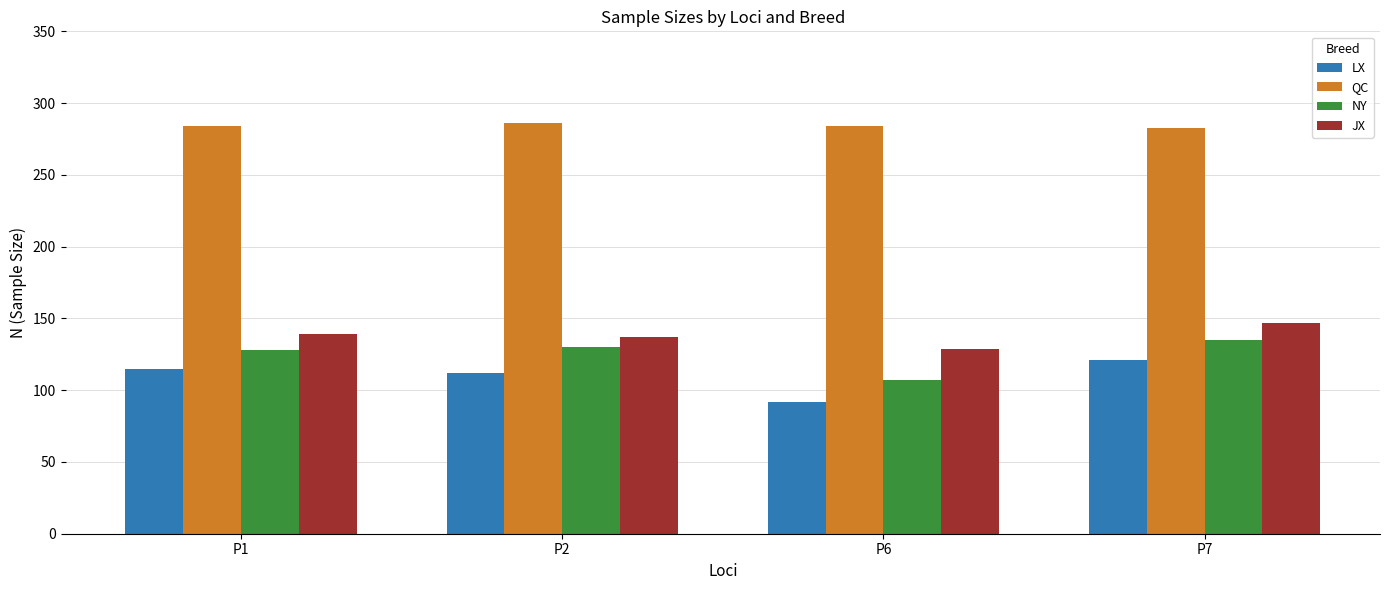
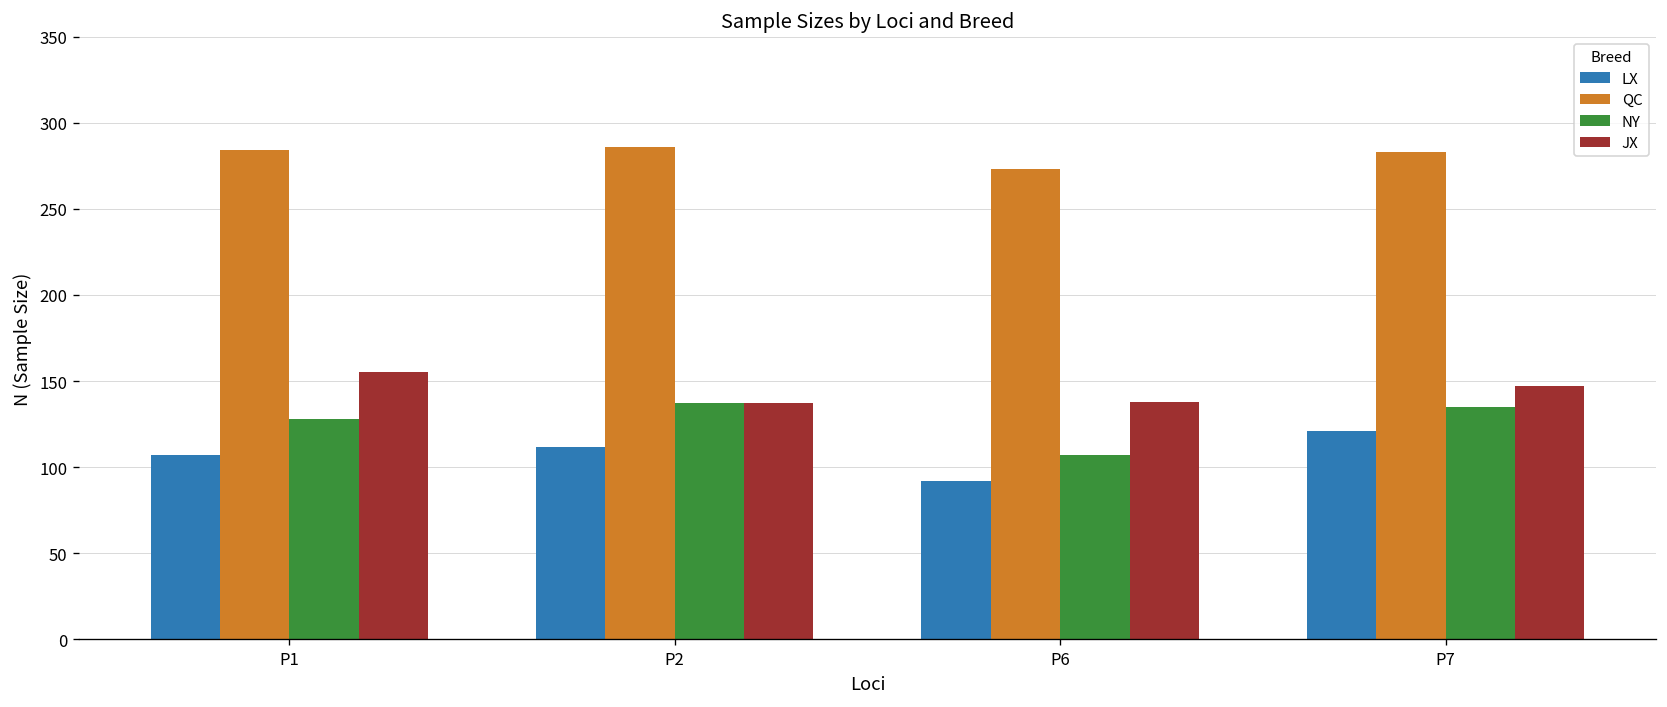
LX, P1: 115 -> 107
JX, P1: 139 -> 155
NY, P2: 130 -> 137
QC, P6: 284 -> 273
JX, P6: 129 -> 138
